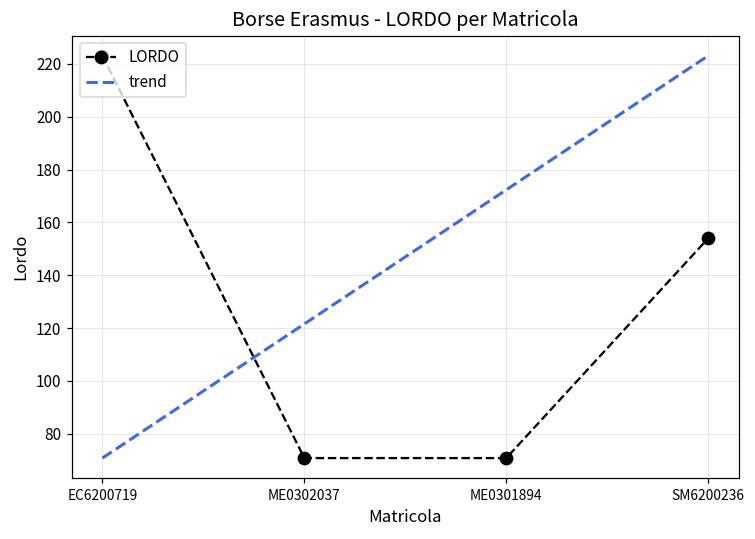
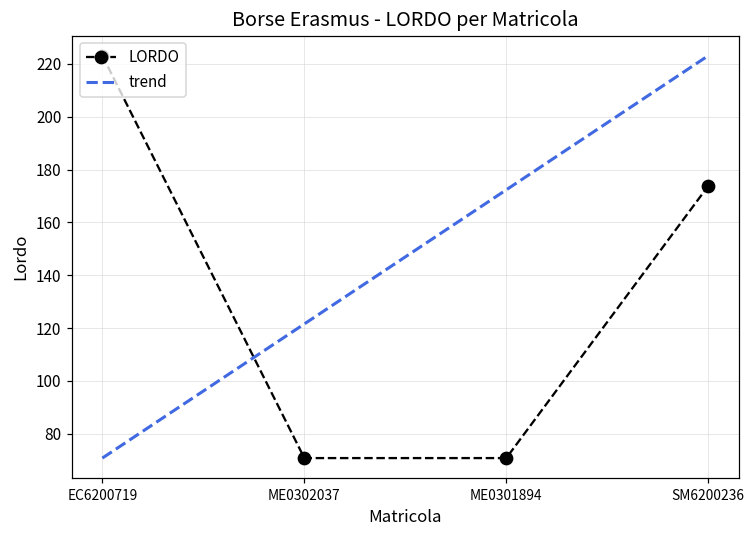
LORDO, SM6200236: 154 -> 174
